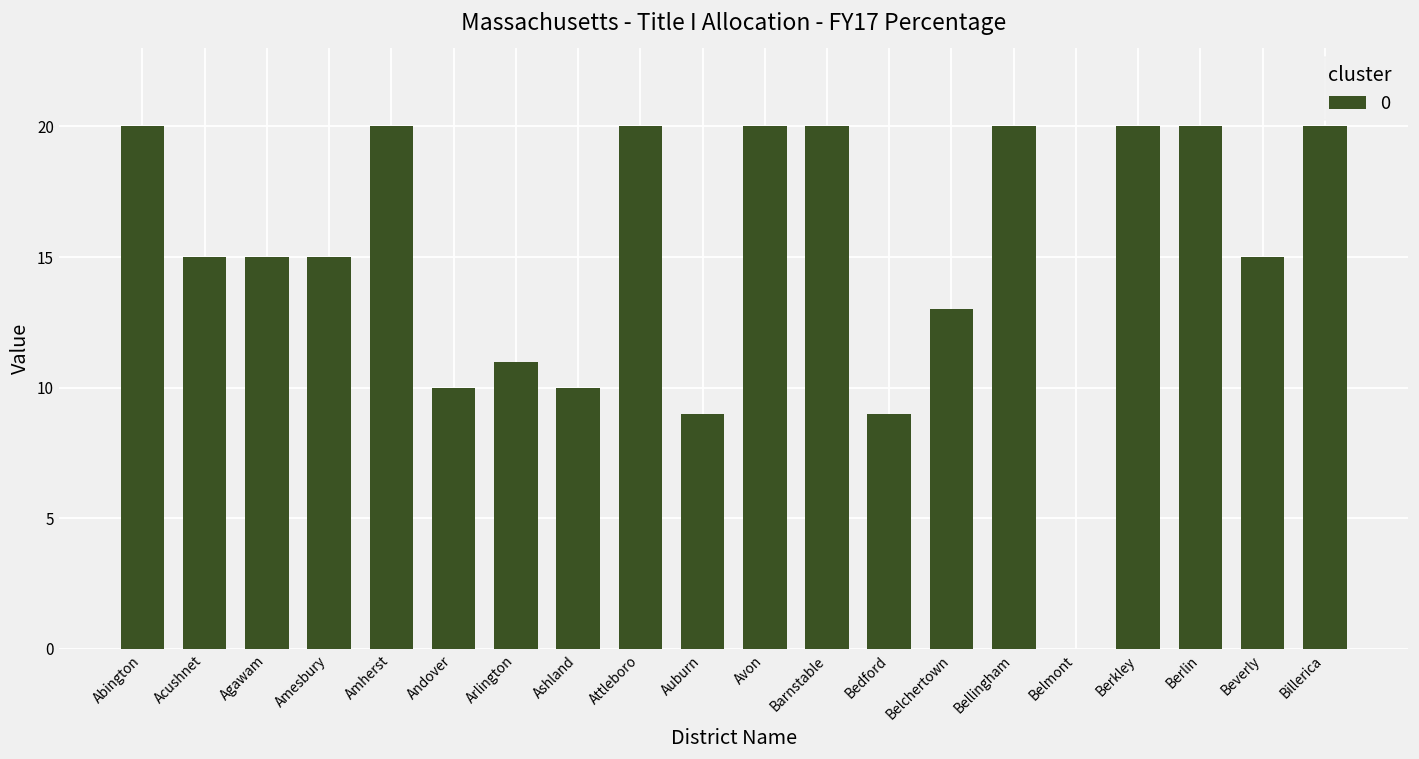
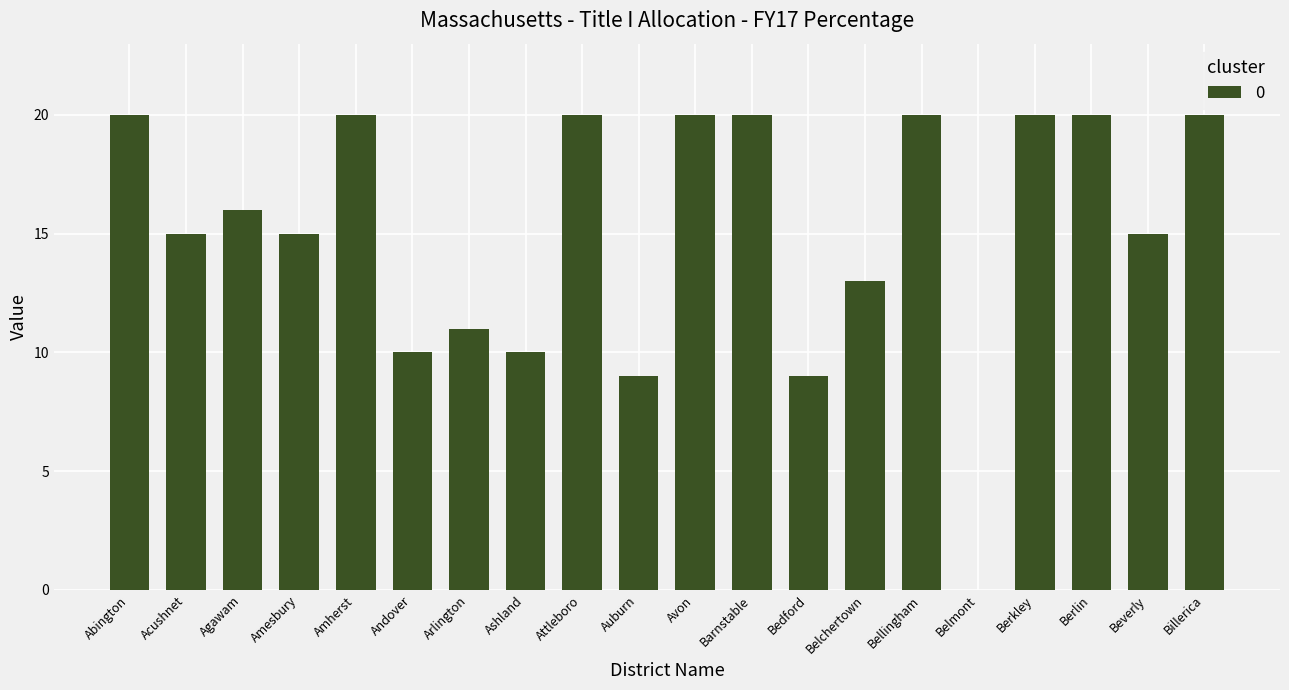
Agawam: 15 -> 16
